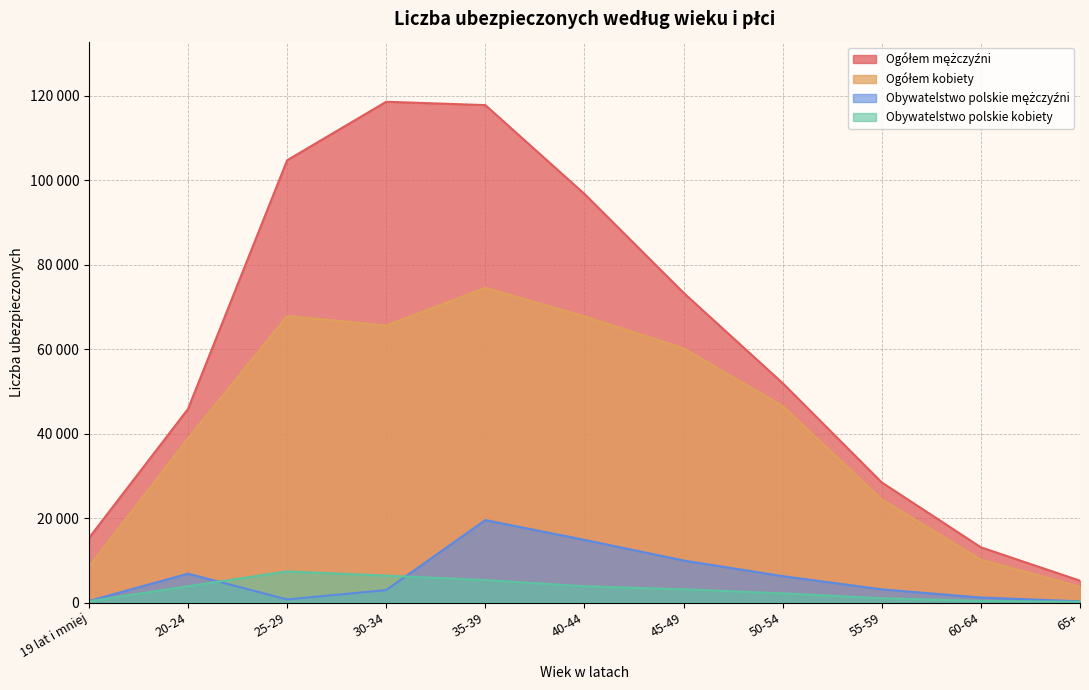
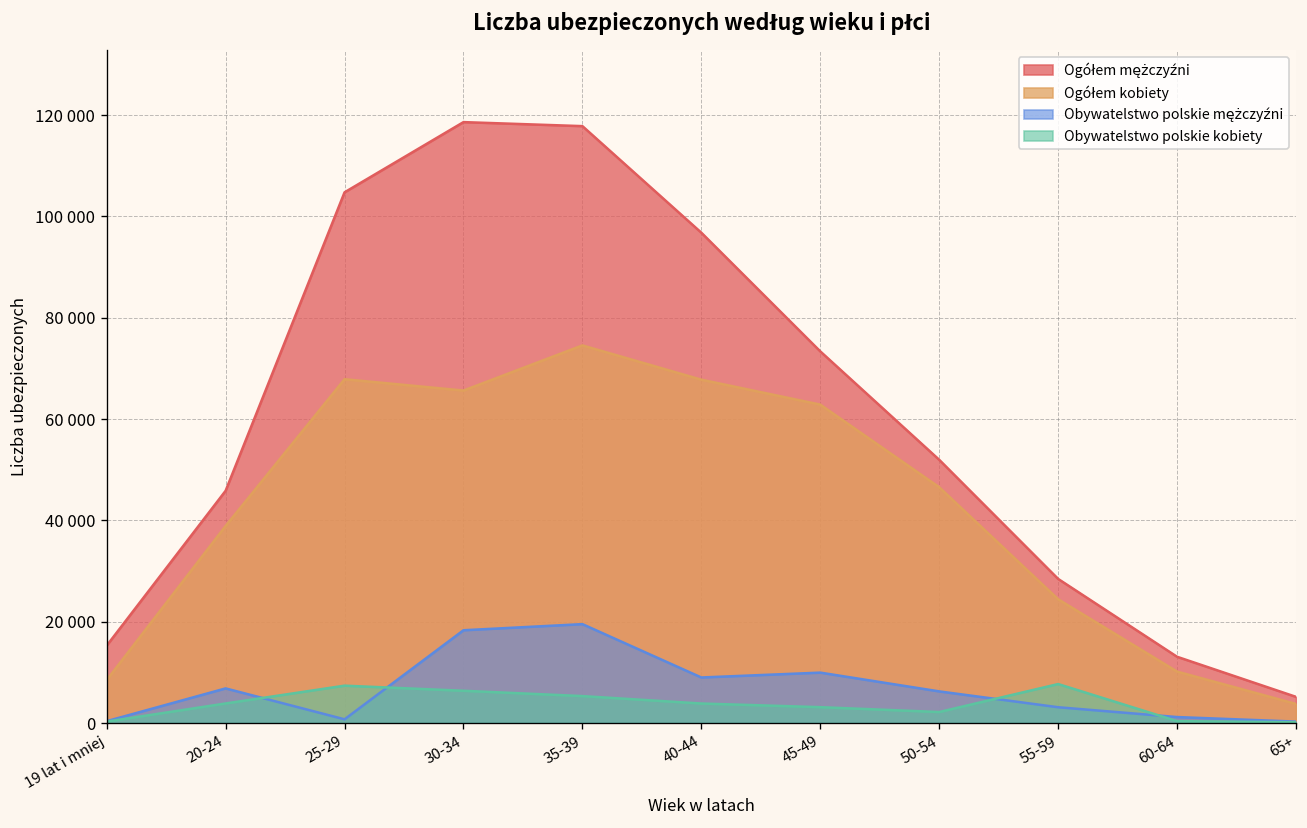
Obywatelstwo polskie mężczyźni, 30-34: 3000 -> 18000
Obywatelstwo polskie mężczyźni, 40-44: 15000 -> 9000
Ogółem kobiety, 45-49: 60000 -> 63000
Obywatelstwo polskie kobiety, 55-59: 1000 -> 8000
